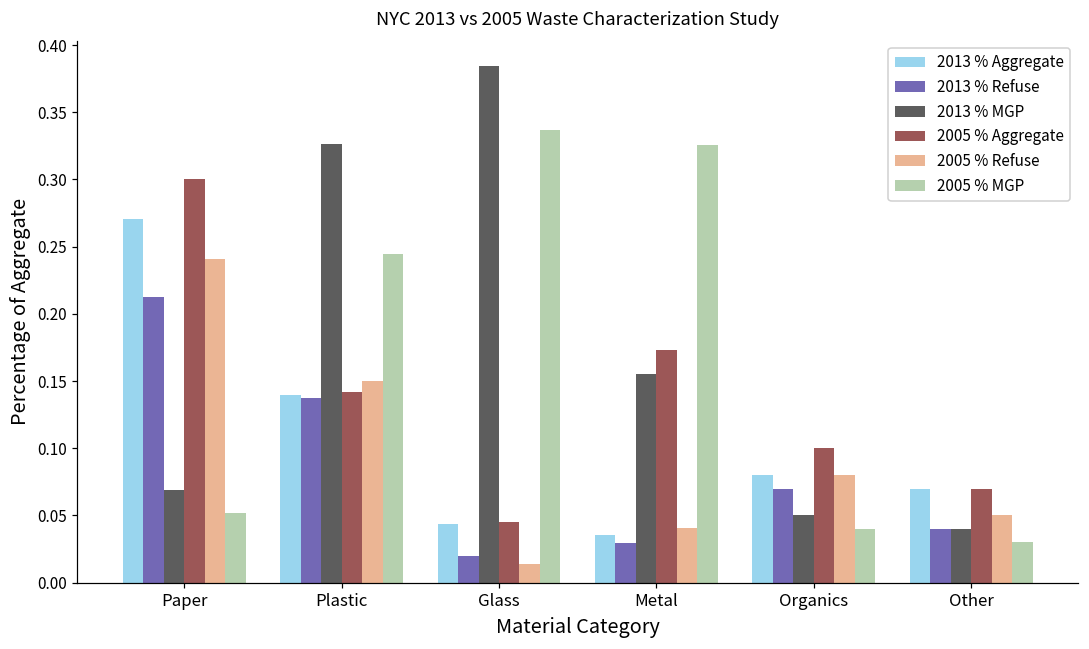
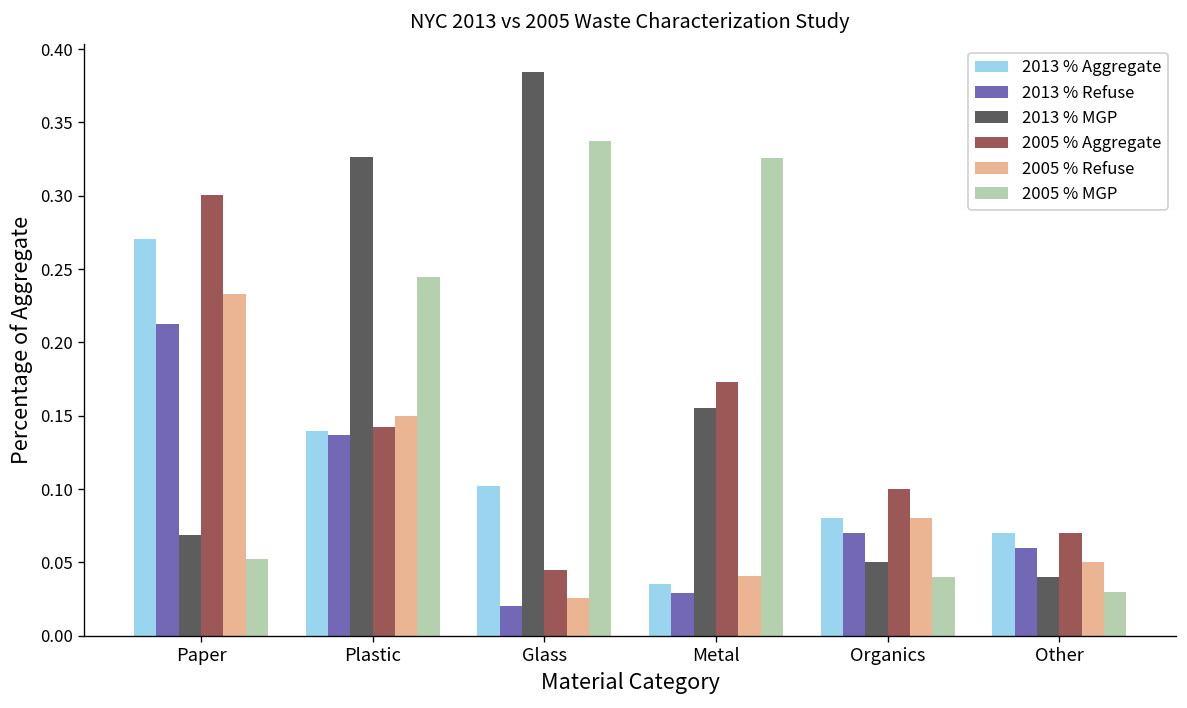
2005 % Refuse, Paper: 0.241 -> 0.233
2013 % Aggregate, Glass: 0.044 -> 0.102
2005 % Refuse, Glass: 0.014 -> 0.026
2013 % Refuse, Other: 0.04 -> 0.06
